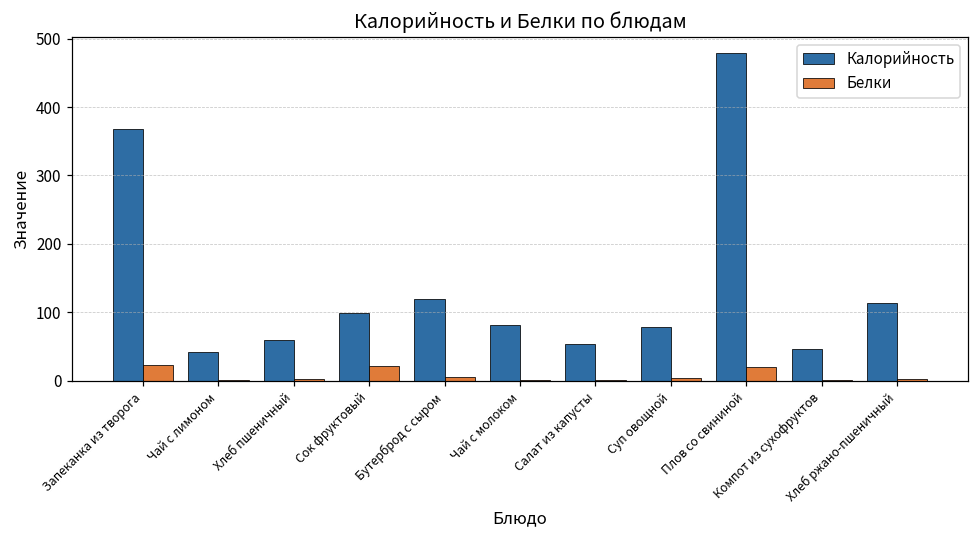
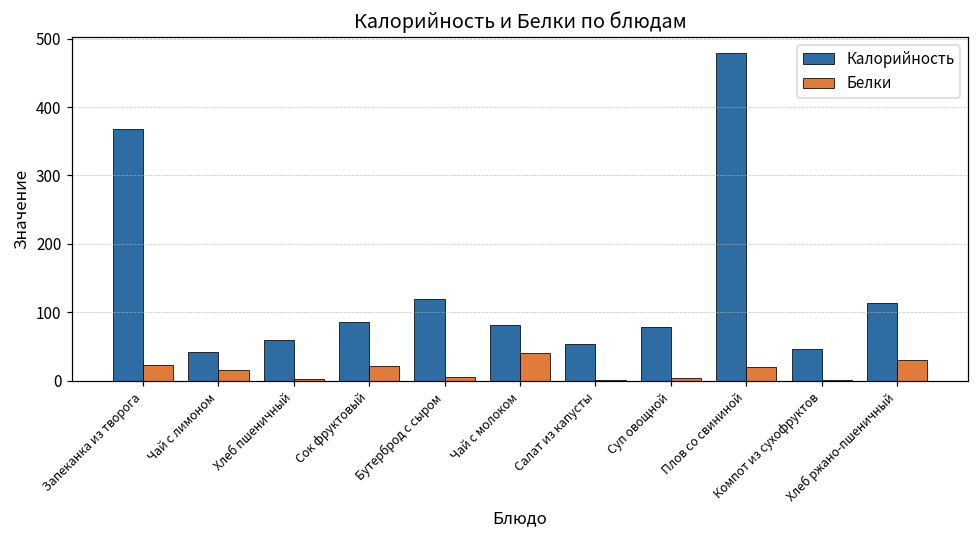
Белки, Чай с лимоном: 0 -> 20
Калорийность, Сок фруктовый: 100 -> 90
Белки, Чай с молоком: 0 -> 40
Белки, Хлеб ржано-пшеничный: 0 -> 30
